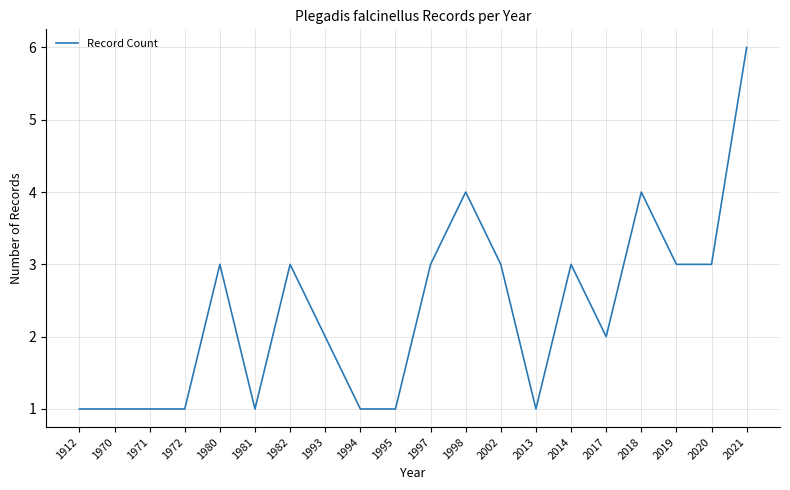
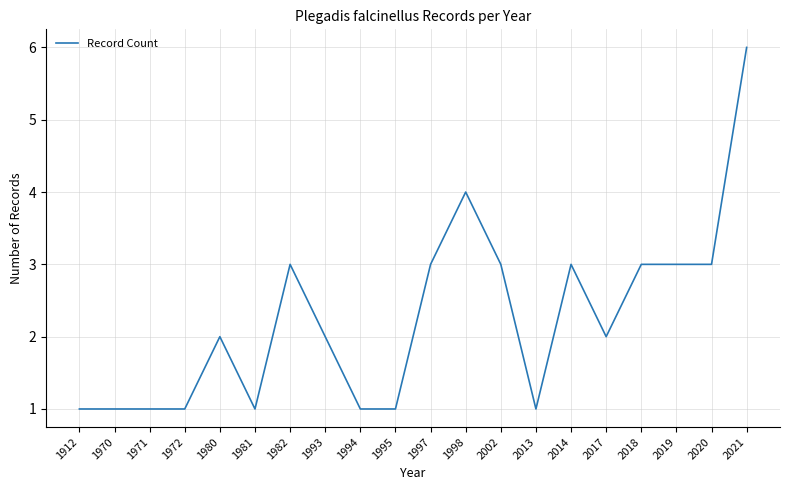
1980: 3 -> 2
2018: 4 -> 3
